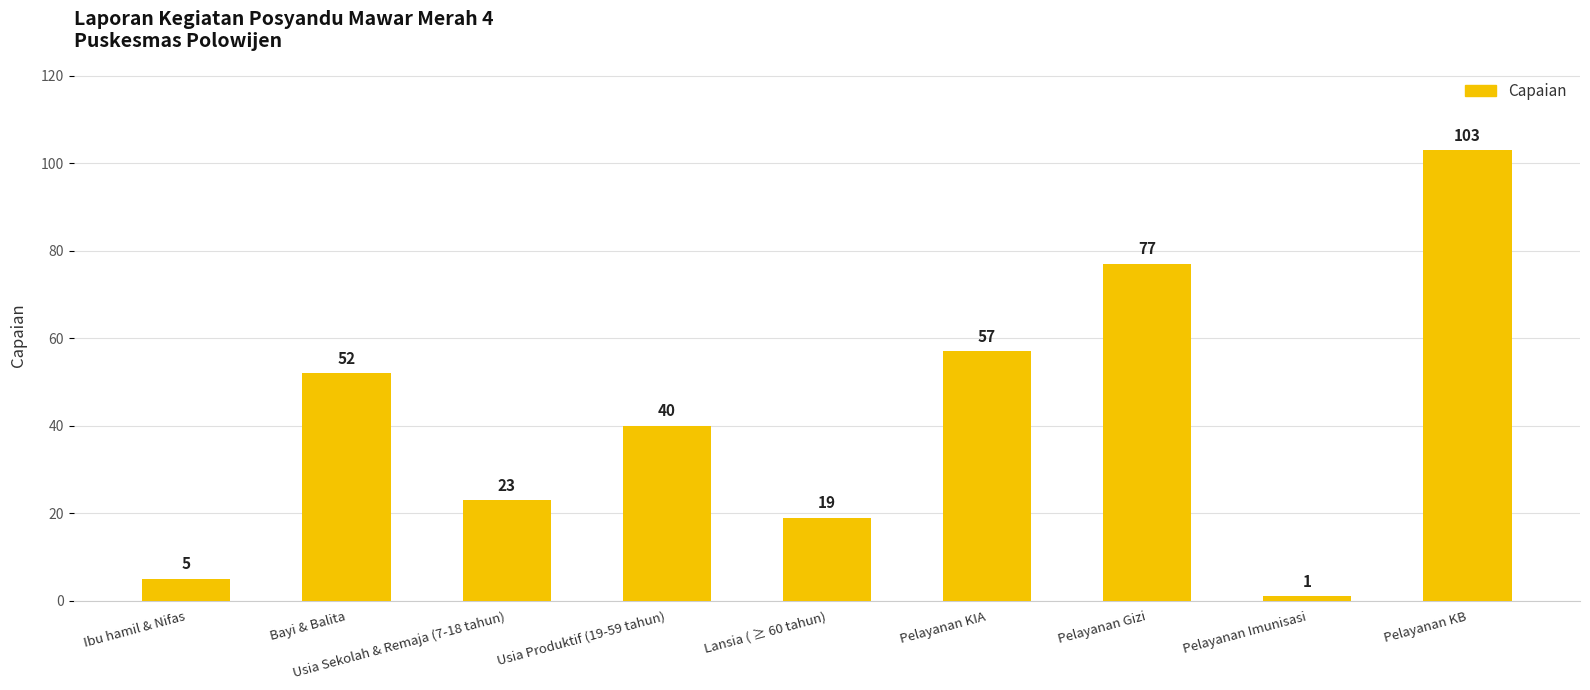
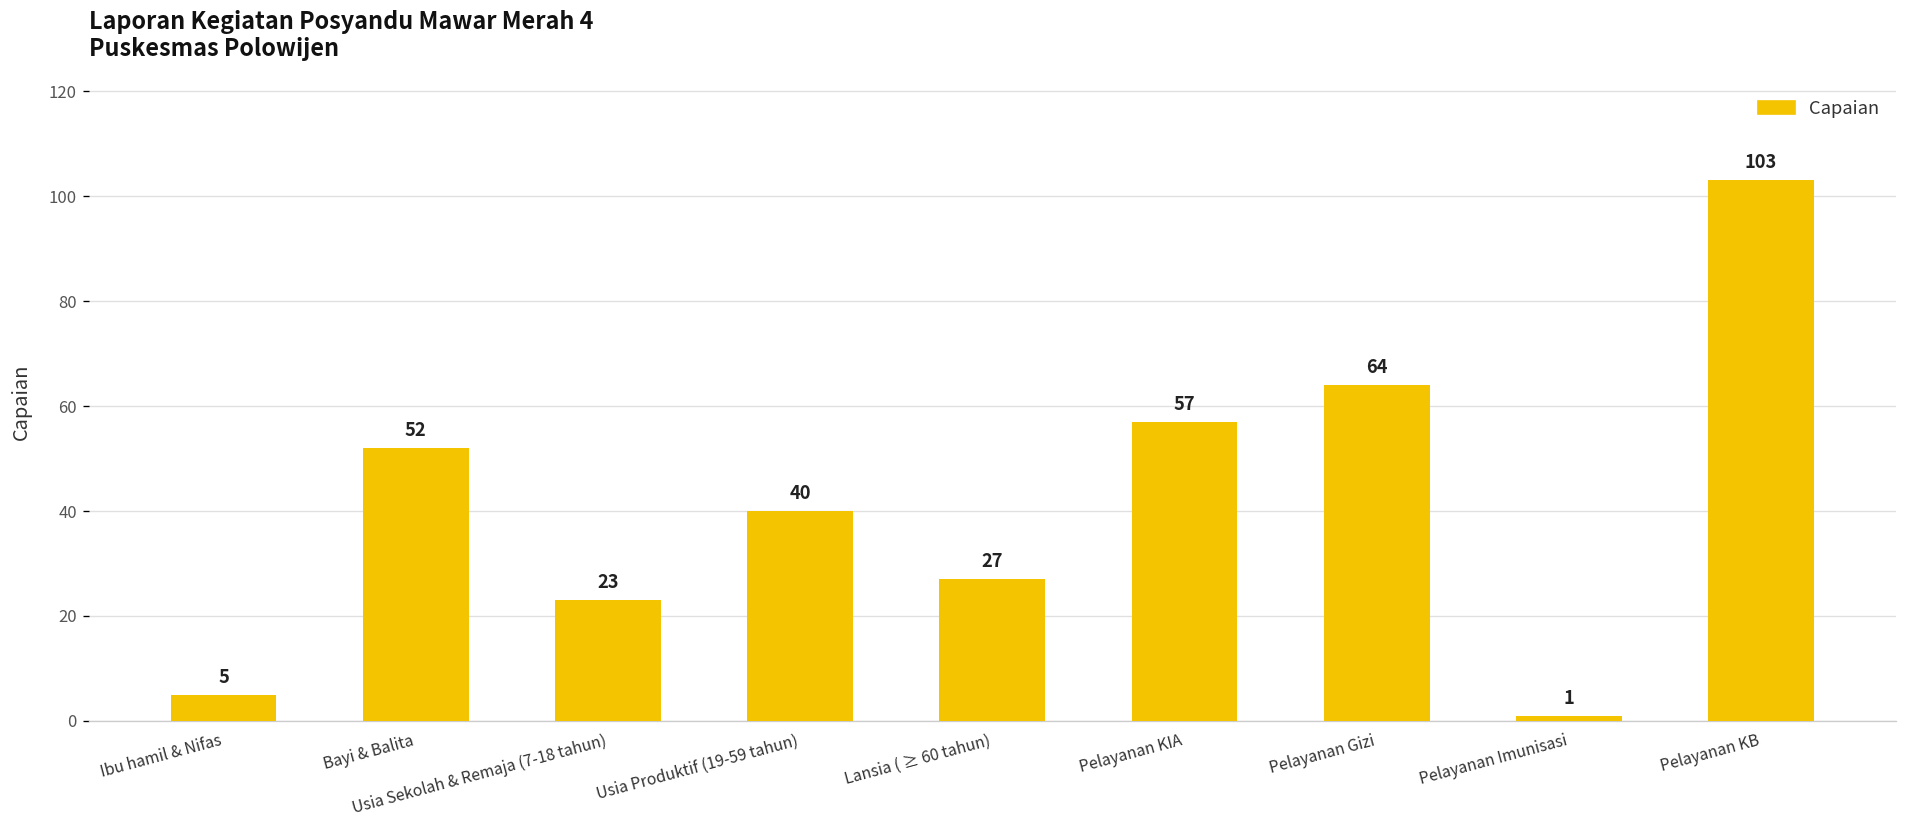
Lansia ( ≥ 60 tahun): 19 -> 27
Pelayanan Gizi: 77 -> 64
